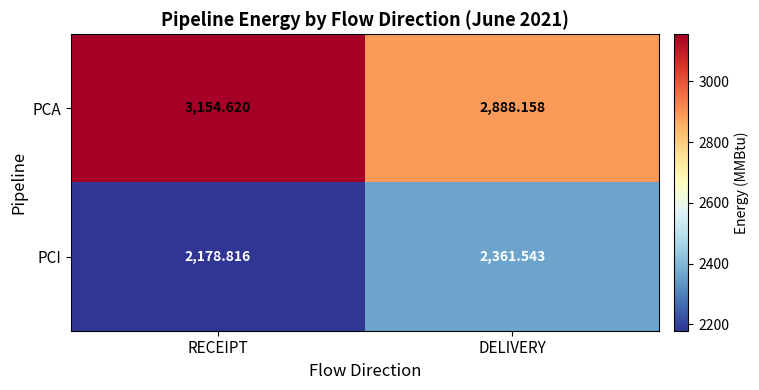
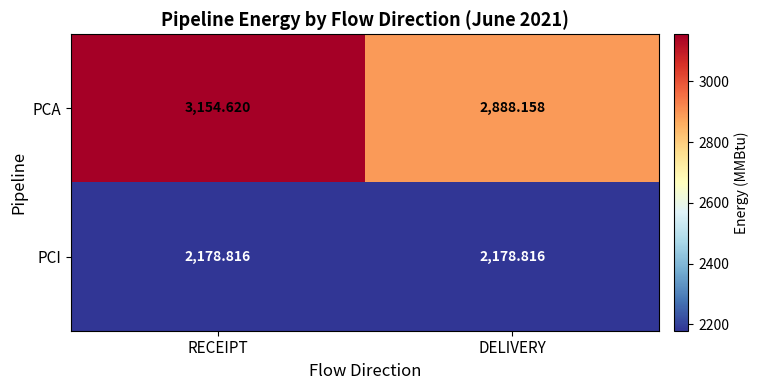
PCI, DELIVERY: 2,361.543 -> 2,178.816
